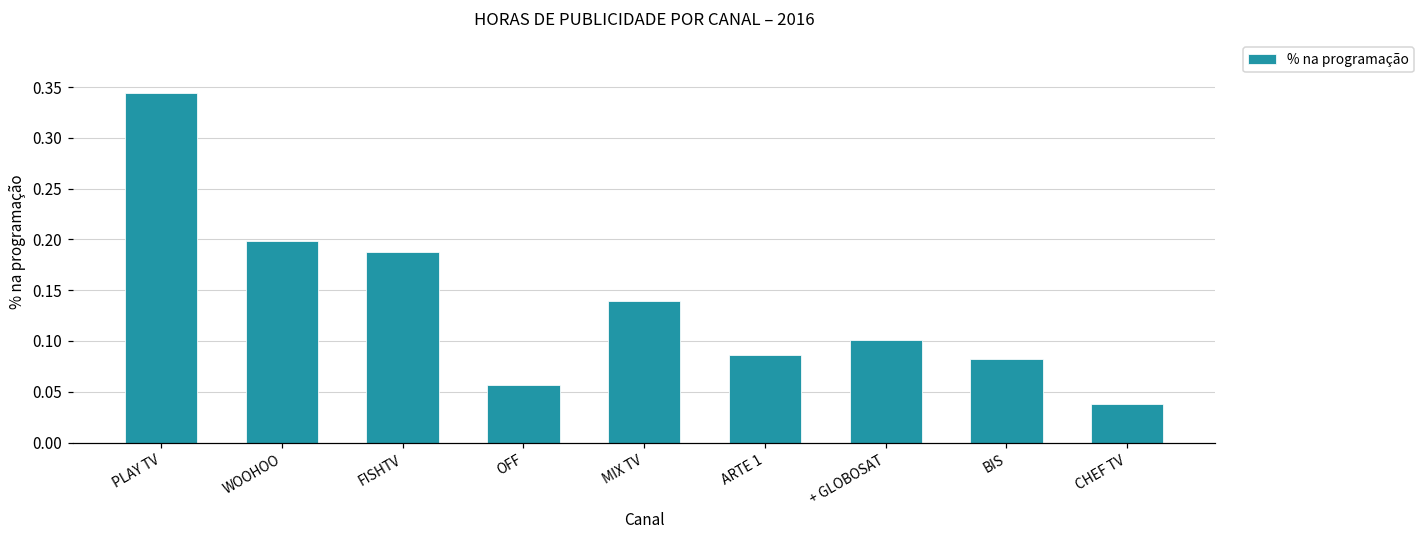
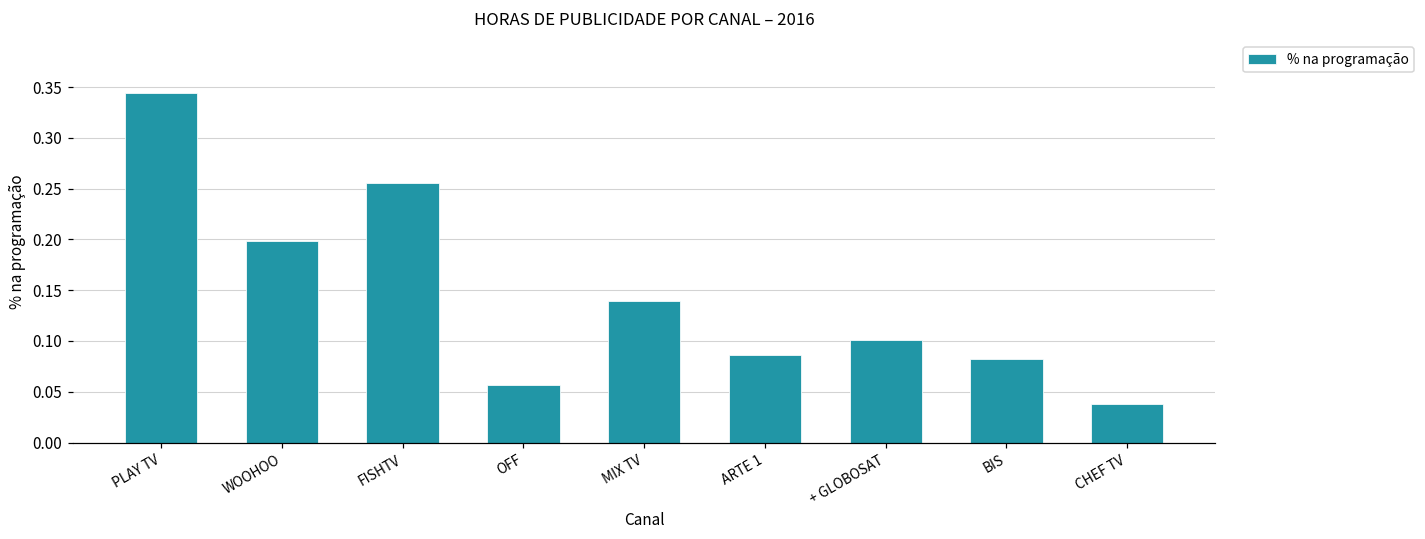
FISHTV: 0.19 -> 0.26
